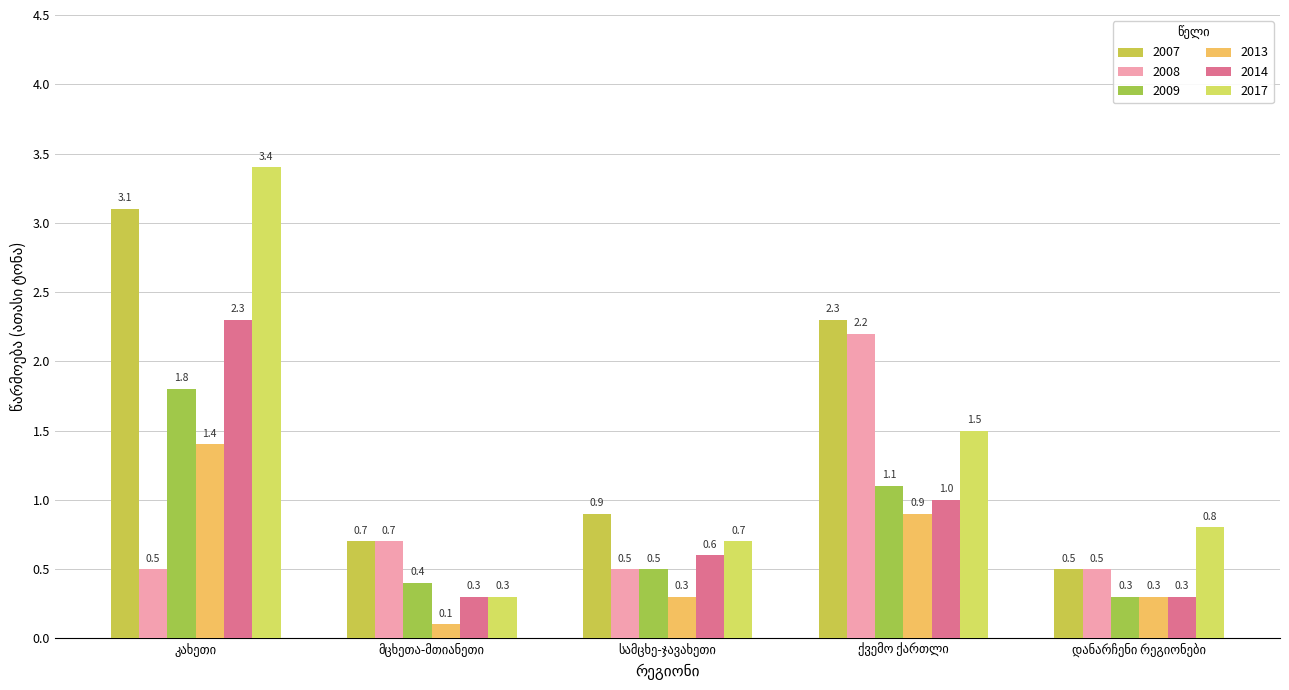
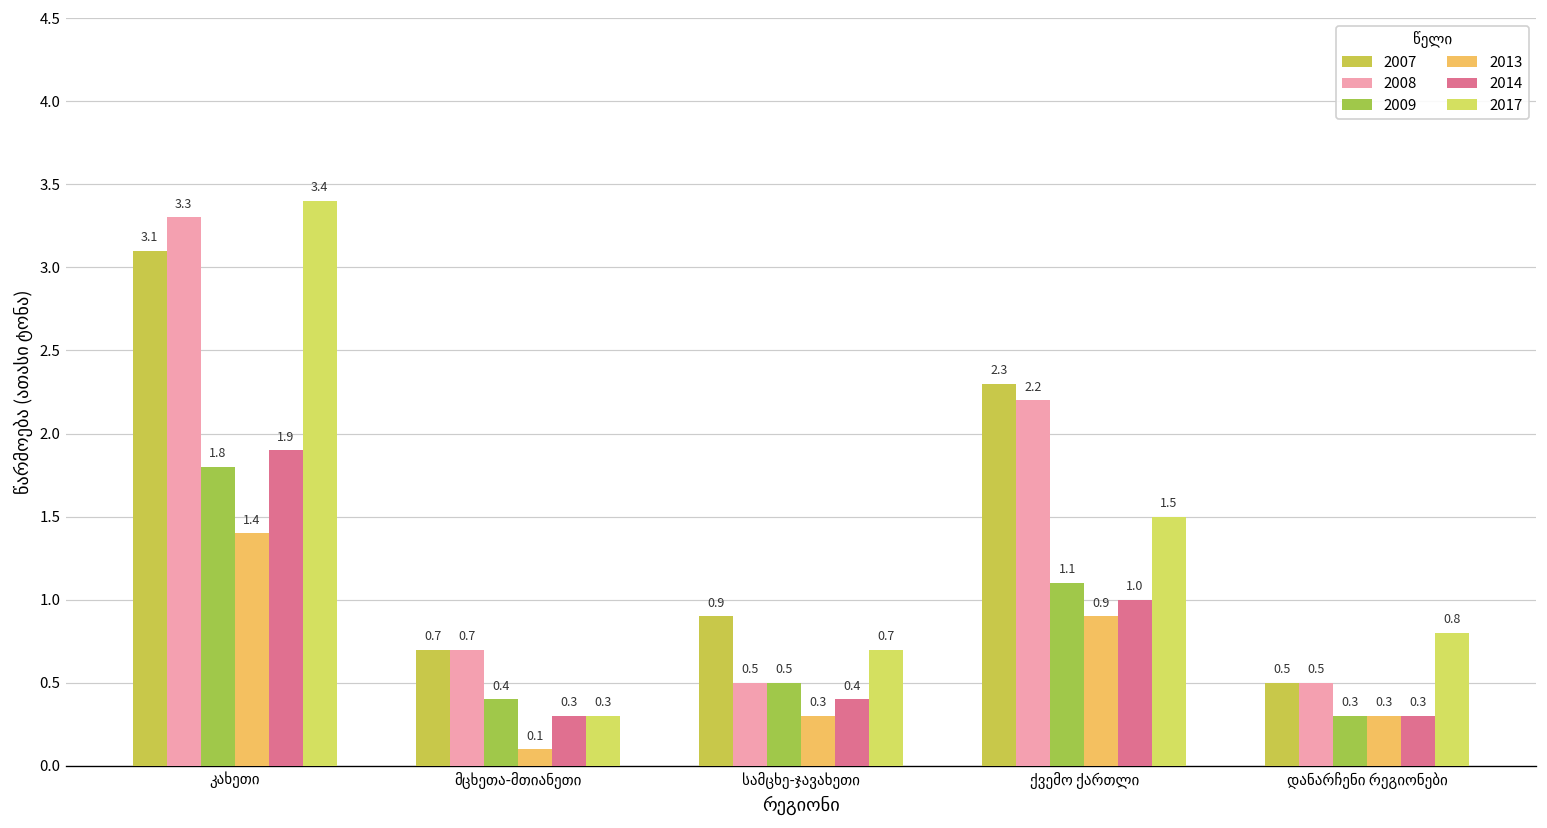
2008, კახეთი: 0.5 -> 3.3
2014, კახეთი: 2.3 -> 1.9
2014, სამცხე-ჯავახეთი: 0.6 -> 0.4
